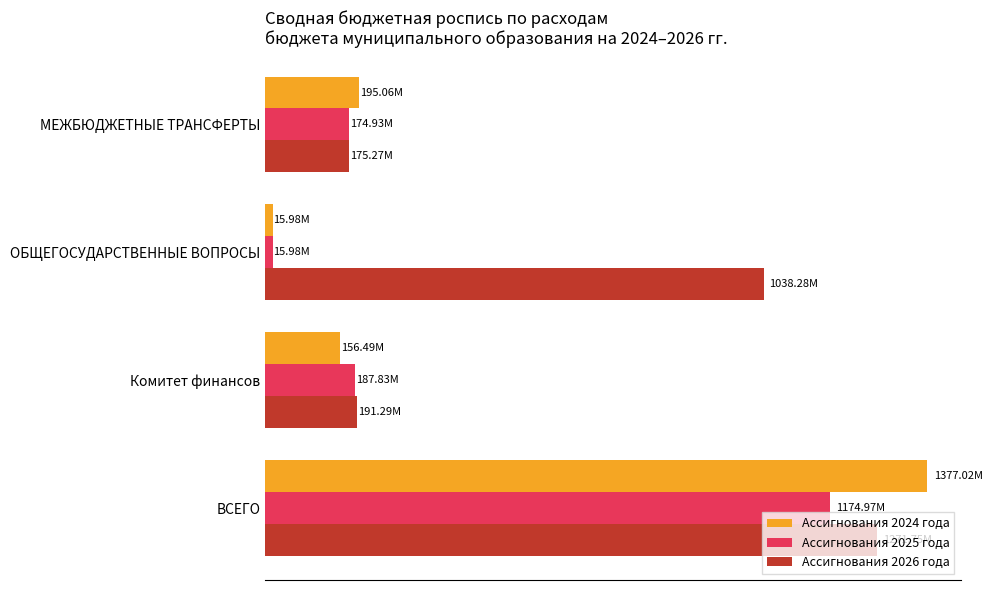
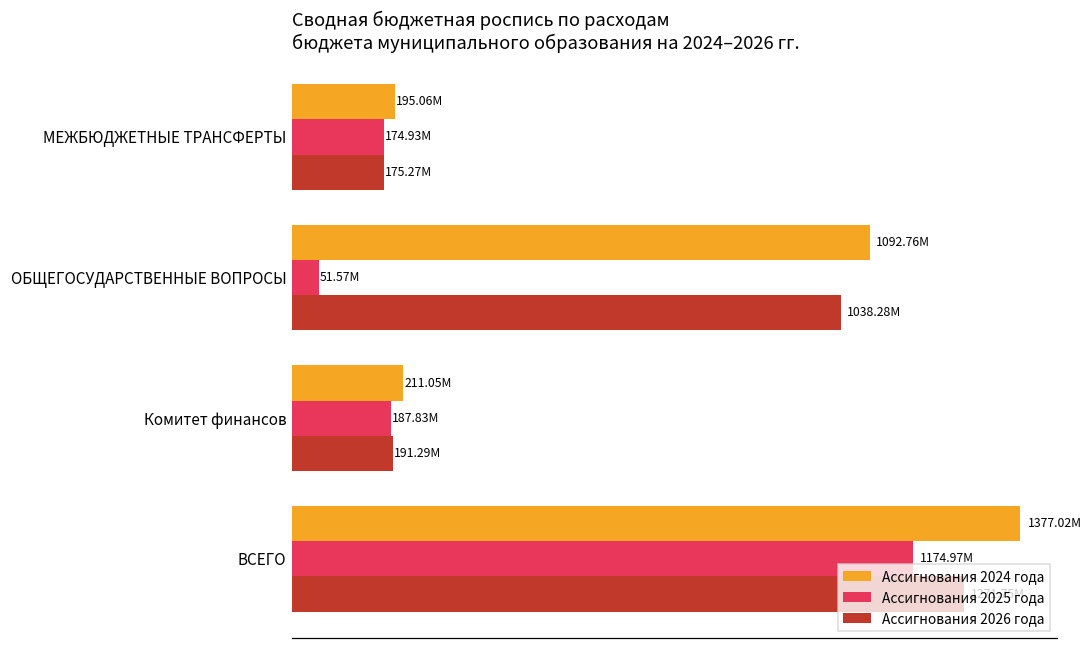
Ассигнования 2024 года, ОБЩЕГОСУДАРСТВЕННЫЕ ВОПРОСЫ: 15.98M -> 1092.76M
Ассигнования 2025 года, ОБЩЕГОСУДАРСТВЕННЫЕ ВОПРОСЫ: 15.98M -> 51.57M
Ассигнования 2024 года, Комитет финансов: 156.49M -> 211.05M
